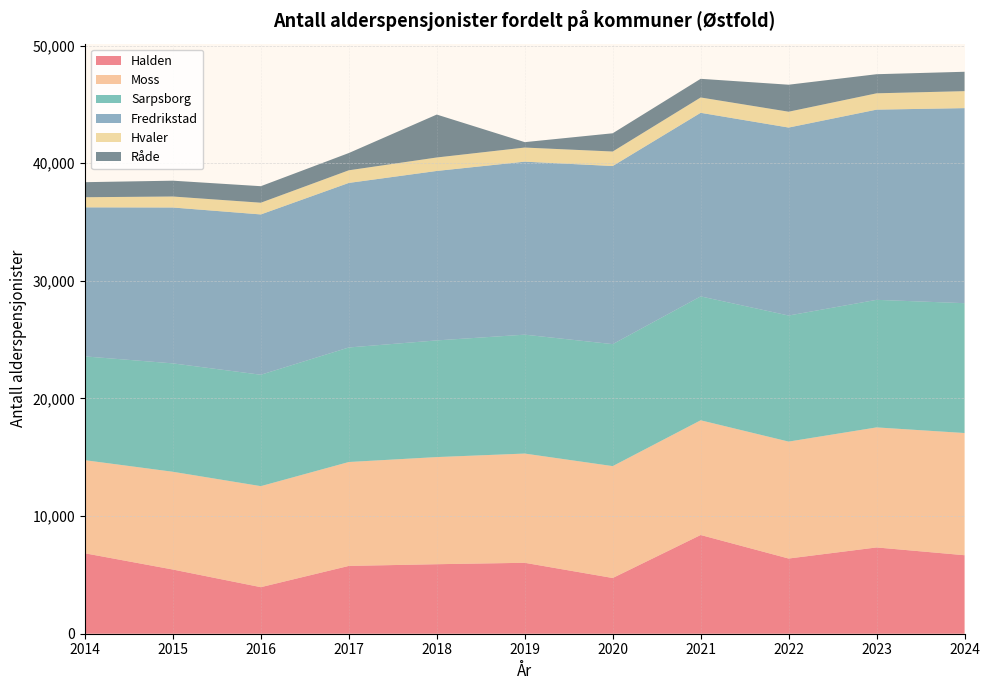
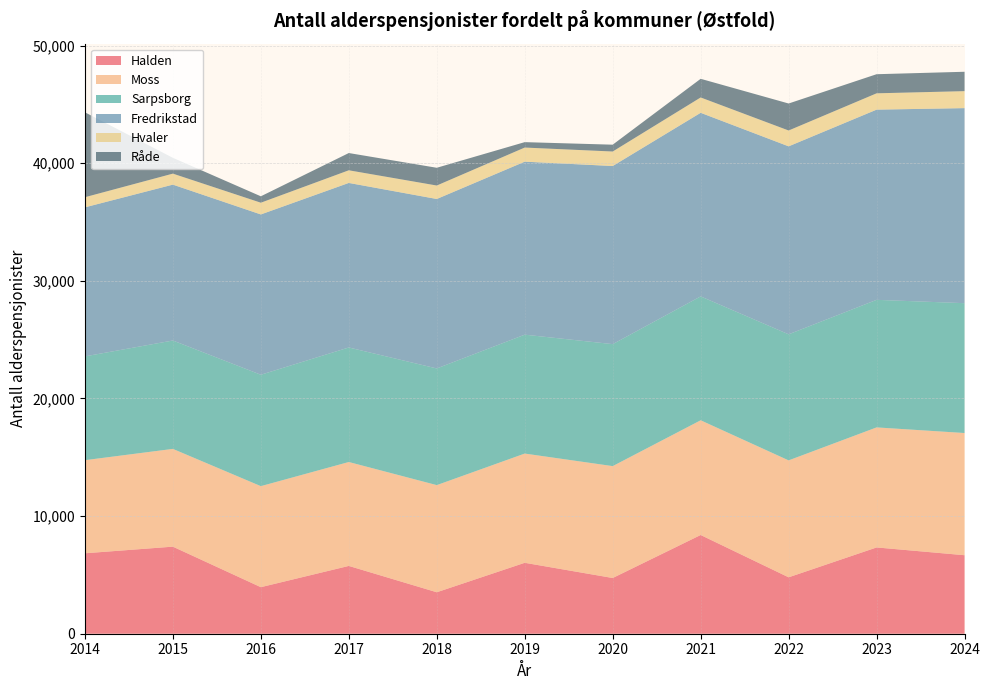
Råde, 2014: 1,300 -> 7,200
Halden, 2015: 5,500 -> 7,400
Råde, 2016: 1,400 -> 500
Halden, 2018: 5,900 -> 3,500
Råde, 2018: 3,600 -> 1,500
Råde, 2020: 1,600 -> 600
Halden, 2022: 6,400 -> 4,800
